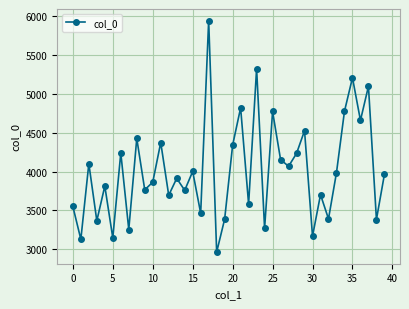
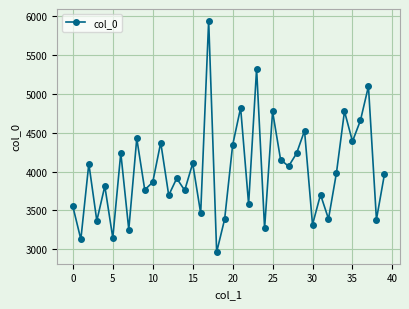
15: 4000 -> 4100
30: 3200 -> 3300
35: 5200 -> 4400
